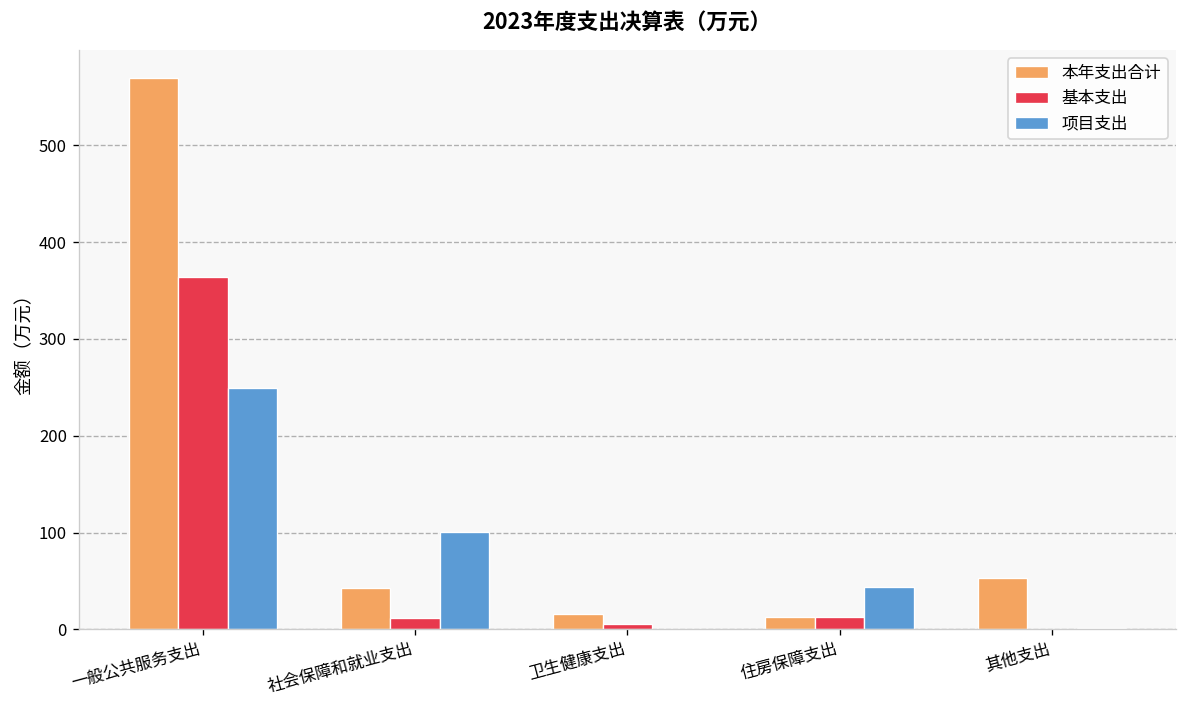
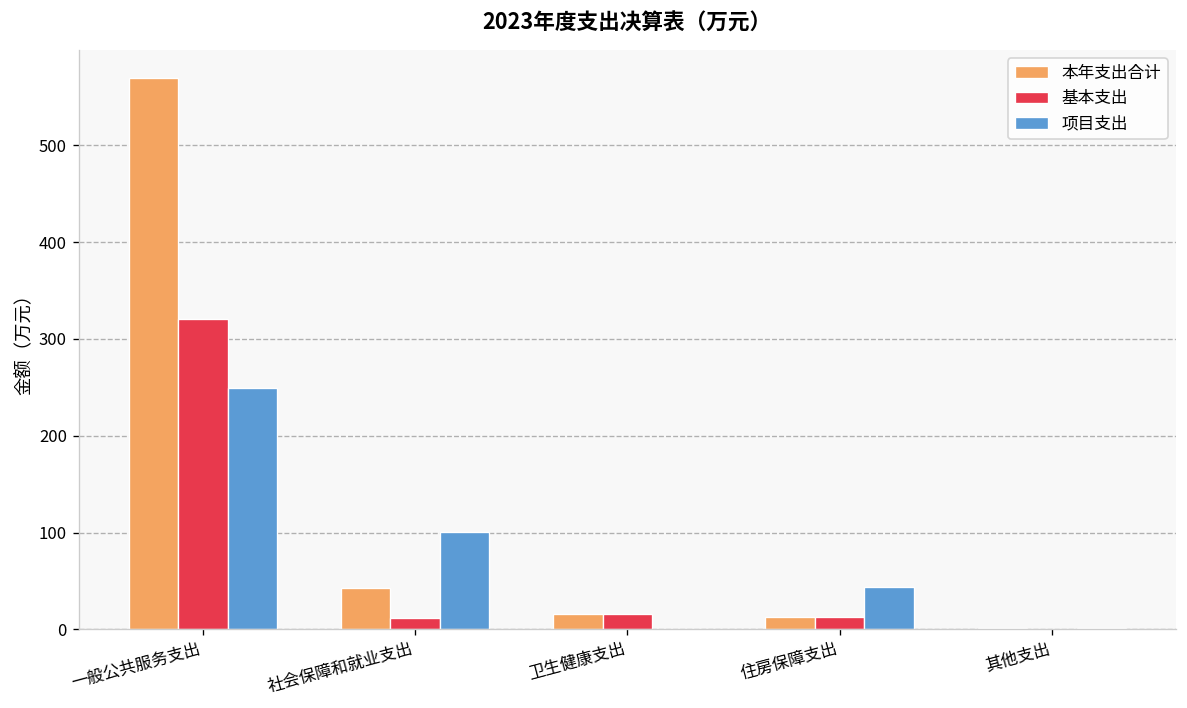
基本支出, 一般公共服务支出: 360 -> 320
基本支出, 卫生健康支出: 10 -> 20
本年支出合计, 其他支出: 50 -> 0
